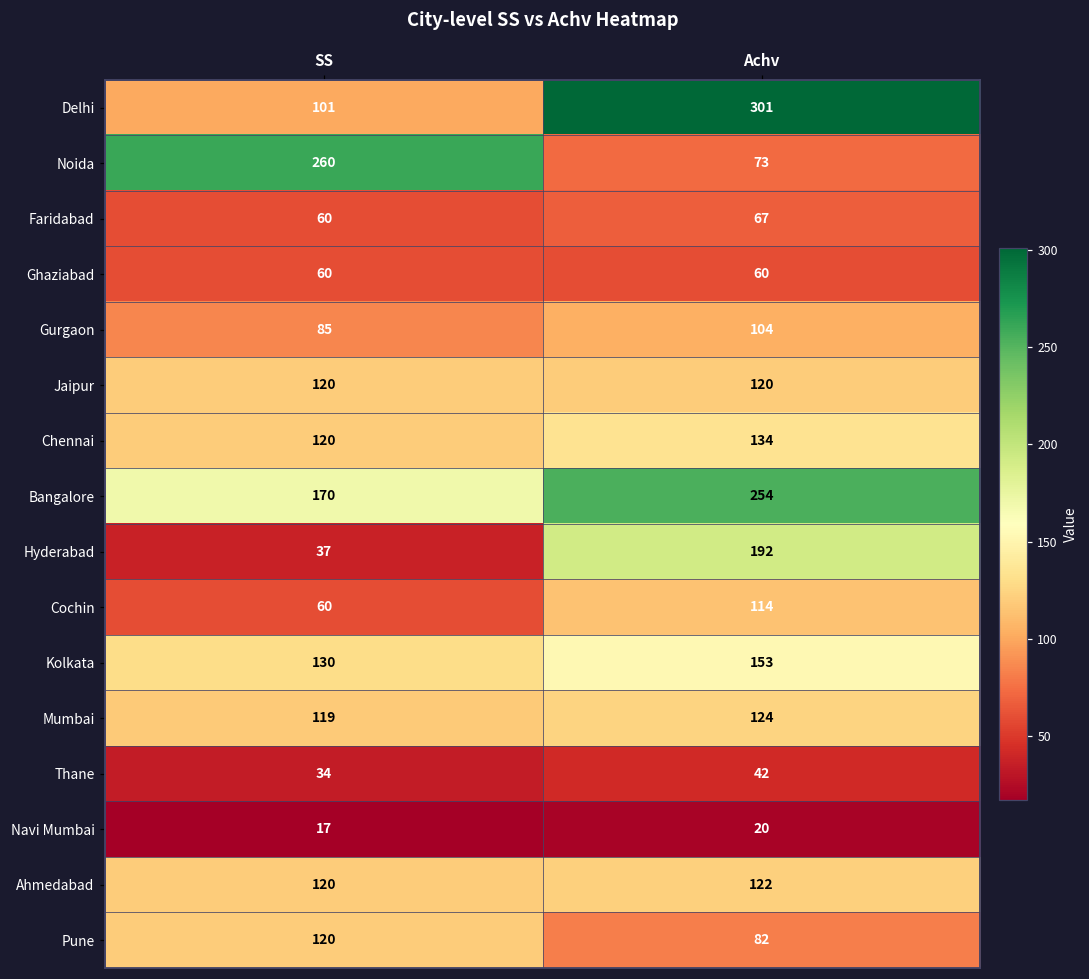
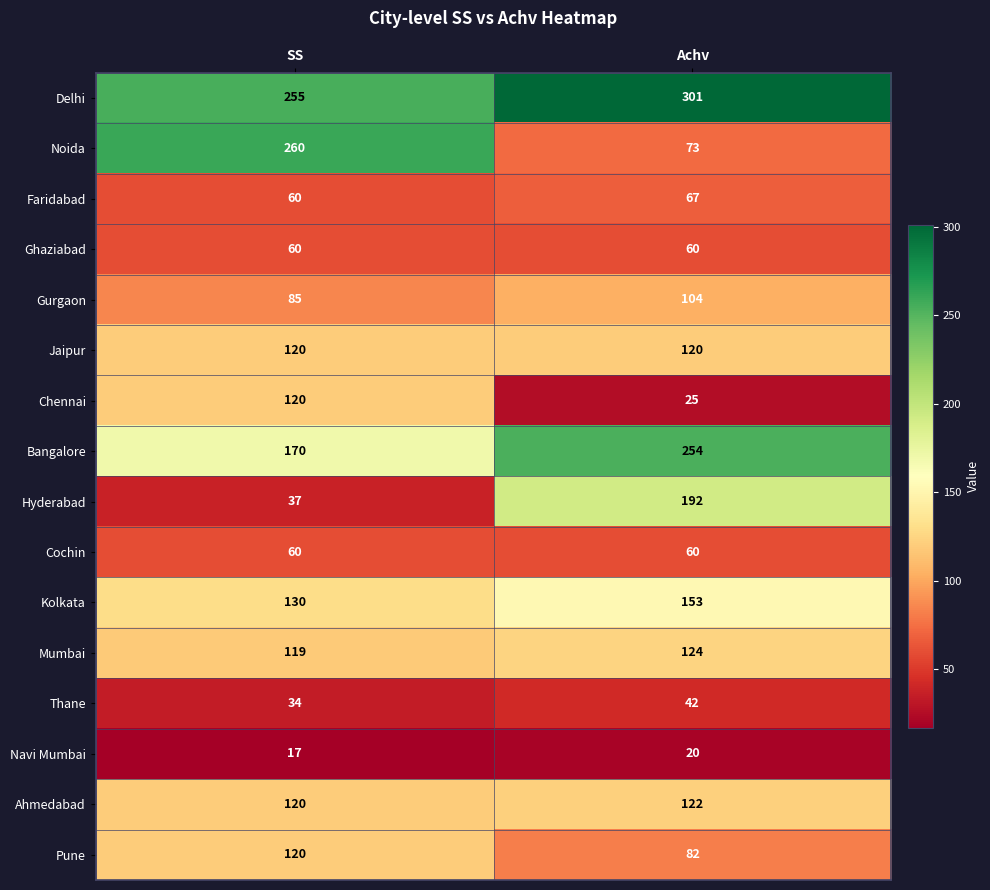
Delhi, SS: 101 -> 255
Chennai, Achv: 134 -> 25
Cochin, Achv: 114 -> 60
